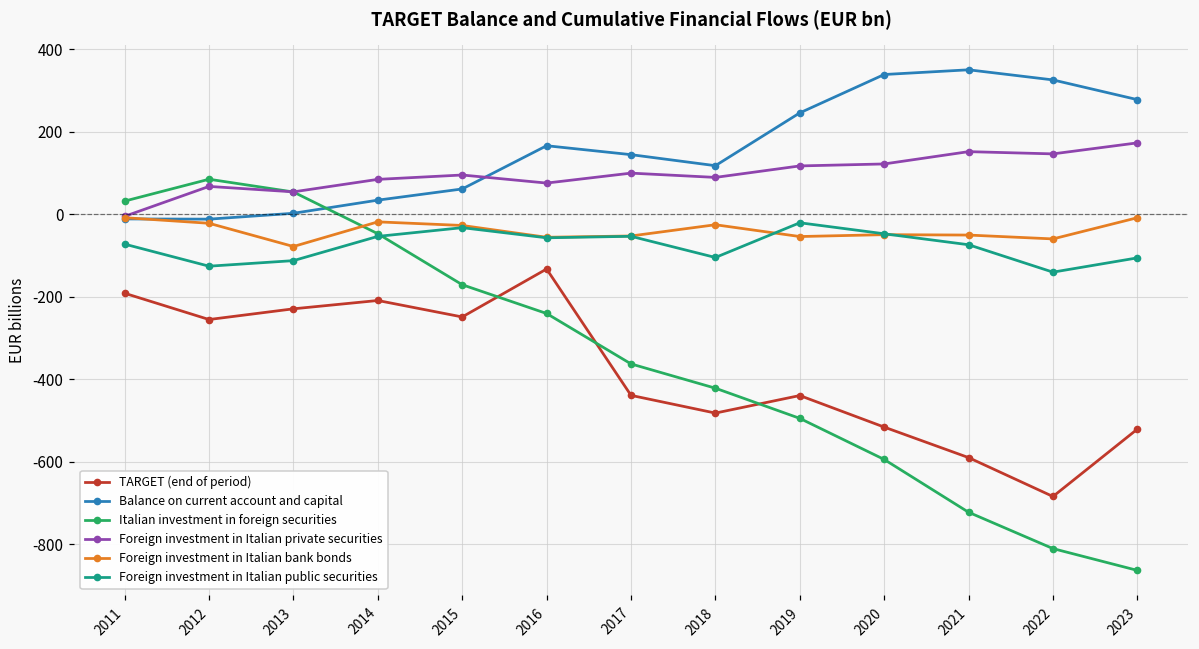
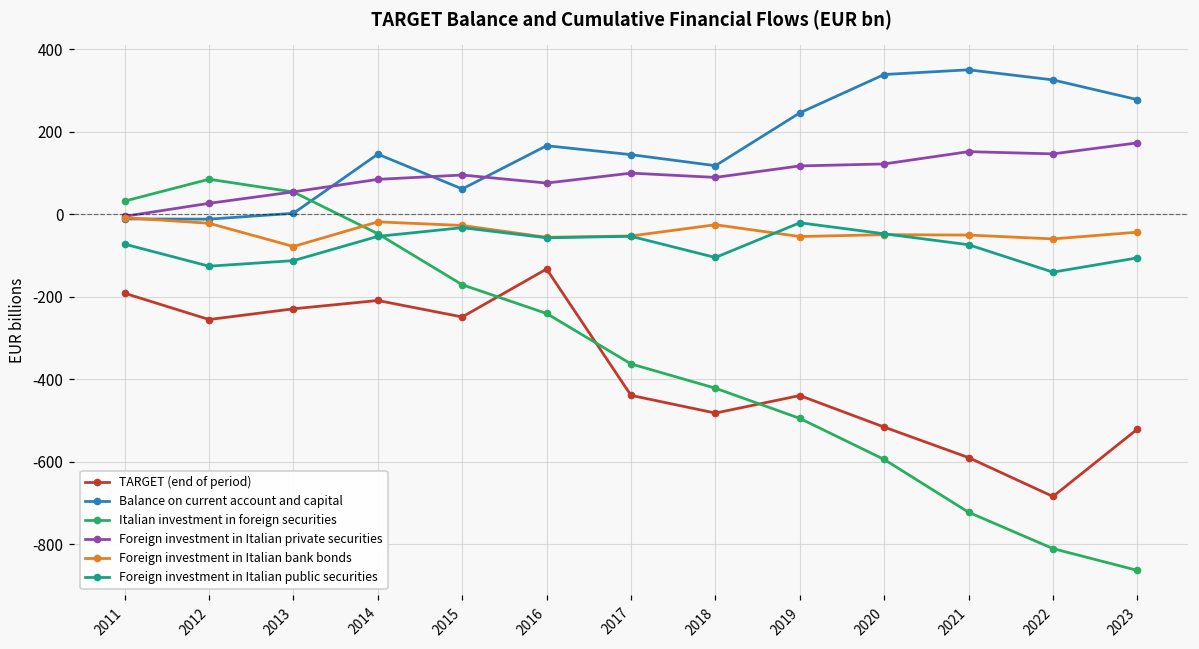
Foreign investment in Italian private securities, 2012: 70 -> 30
Balance on current account and capital, 2014: 30 -> 150
Foreign investment in Italian bank bonds, 2023: -10 -> -40
